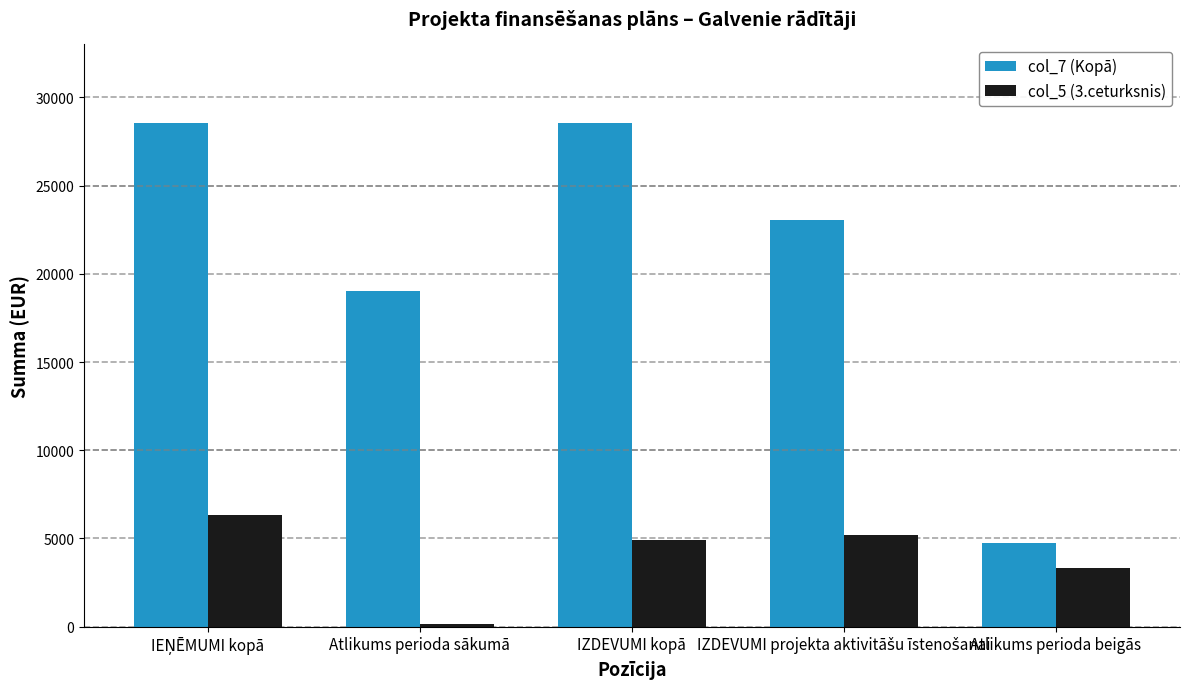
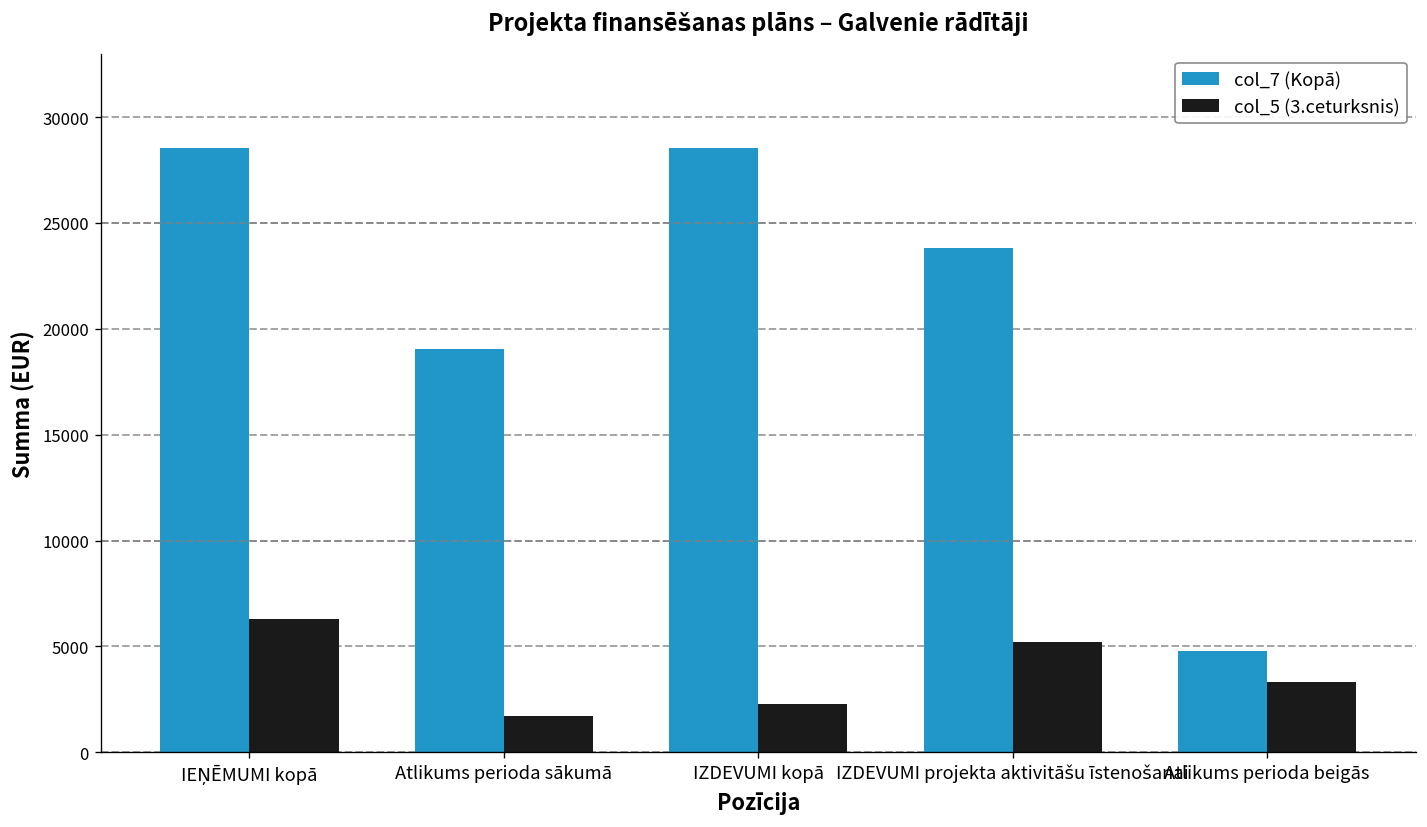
col_5 (3.ceturksnis), Atlikums perioda sākumā: 200 -> 1700
col_5 (3.ceturksnis), IZDEVUMI kopā: 4900 -> 2300
col_7 (Kopā), IZDEVUMI projekta aktivitāšu īstenošanai: 23100 -> 23800
